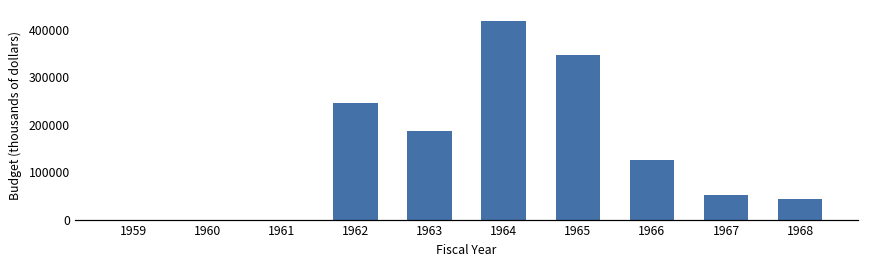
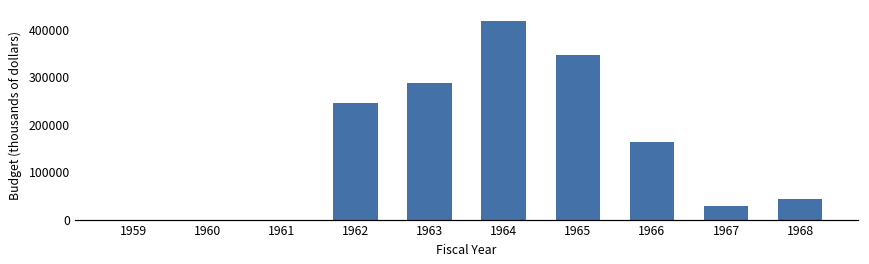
1963: 190000 -> 290000
1966: 130000 -> 160000
1967: 50000 -> 30000
